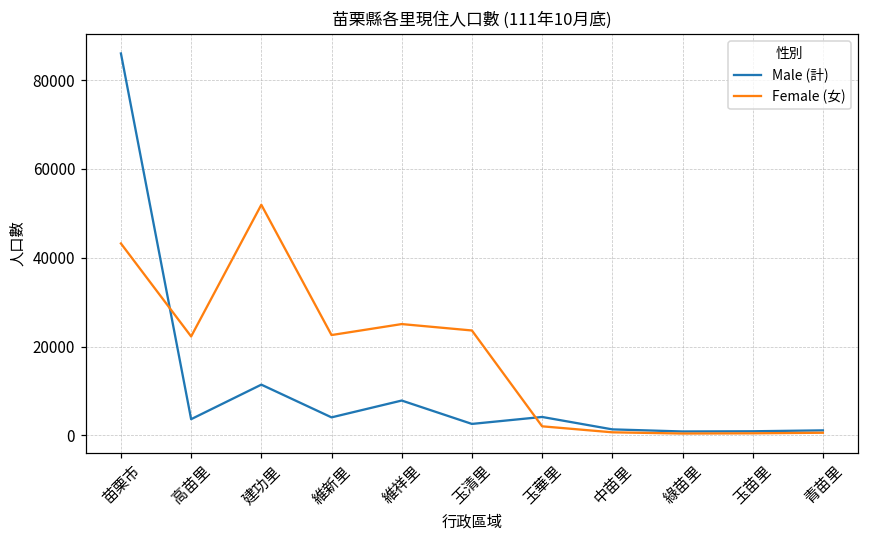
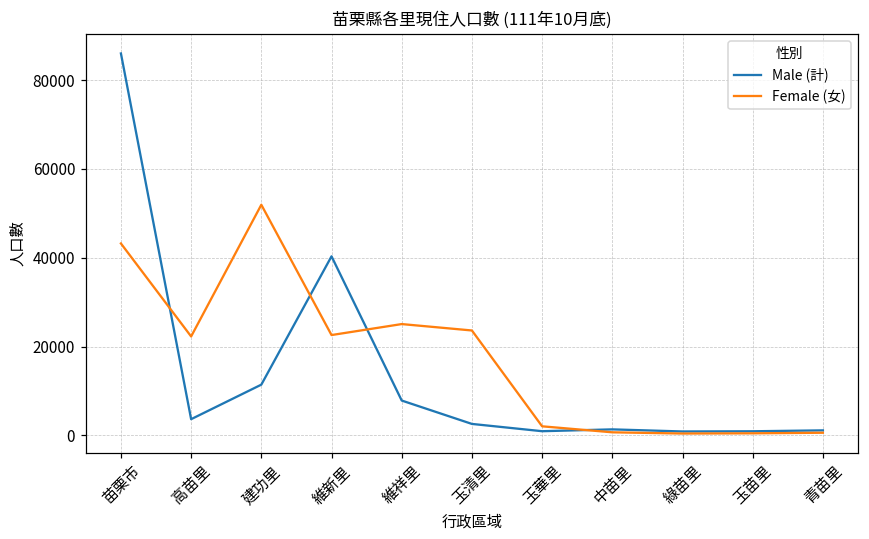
Male (計), 維新里: 4000 -> 40000
Male (計), 玉華里: 4000 -> 1000
